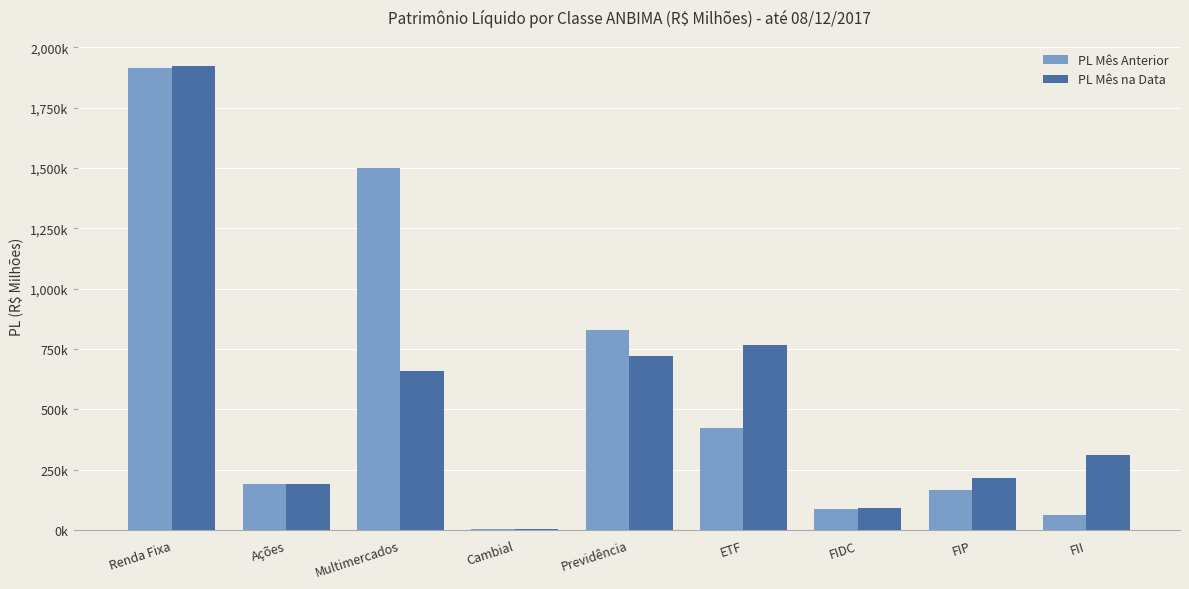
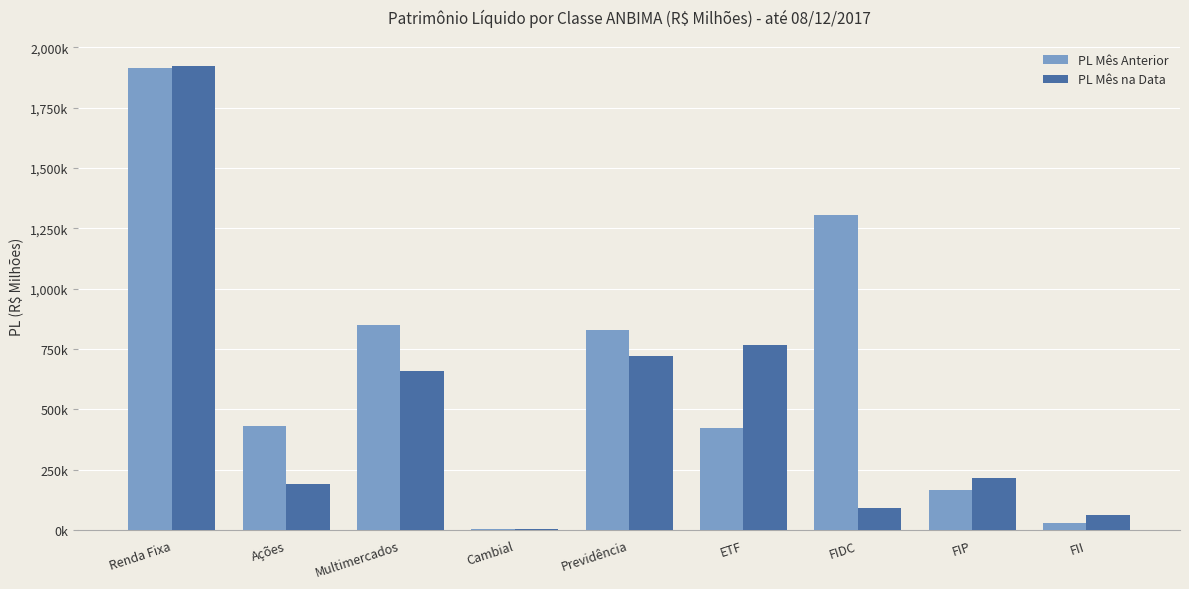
PL Mês Anterior, Ações: 190,000 -> 430,000
PL Mês Anterior, Multimercados: 1,500,000 -> 850,000
PL Mês Anterior, FIDC: 90,000 -> 1,300,000
PL Mês Anterior, FII: 60,000 -> 30,000
PL Mês na Data, FII: 310,000 -> 60,000
